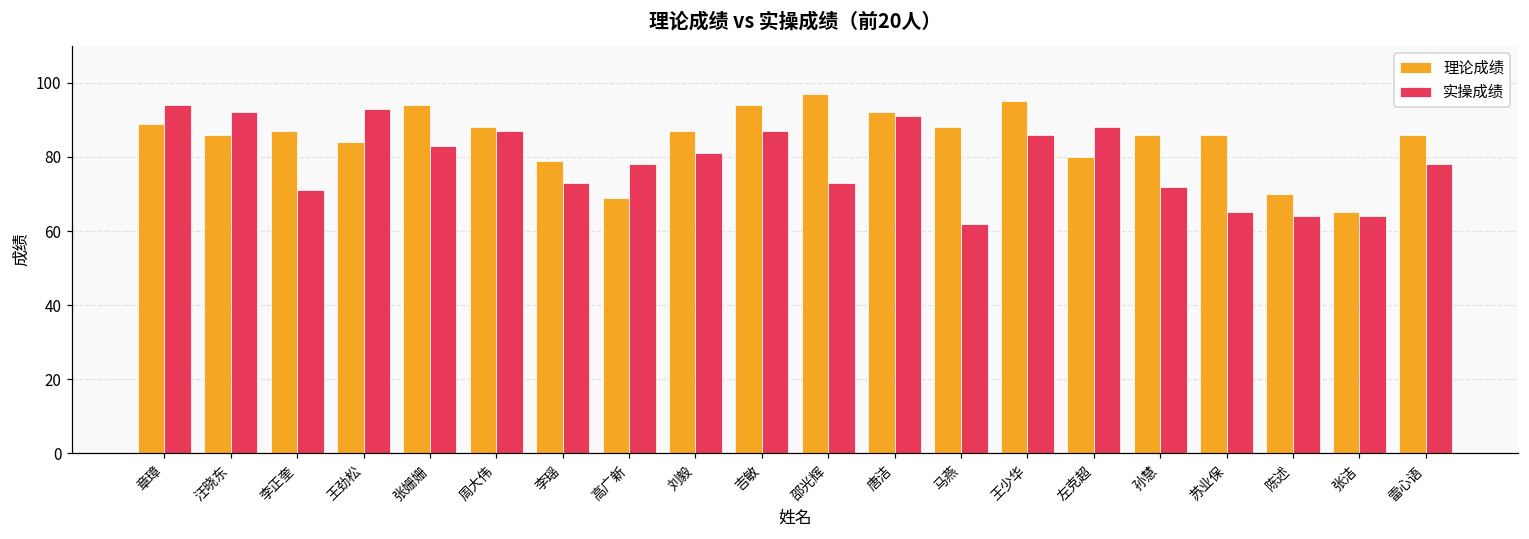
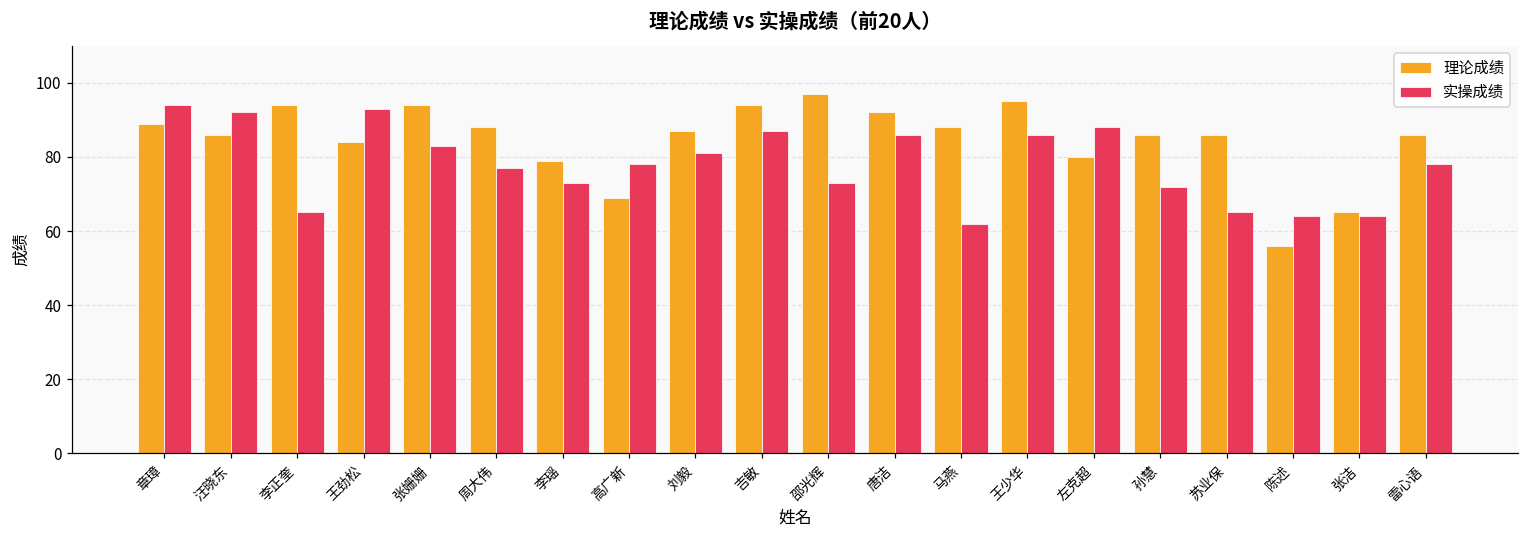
理论成绩, 李正奎: 87 -> 94
实操成绩, 李正奎: 71 -> 65
实操成绩, 周大伟: 87 -> 77
实操成绩, 唐洁: 91 -> 86
理论成绩, 陈述: 70 -> 56
